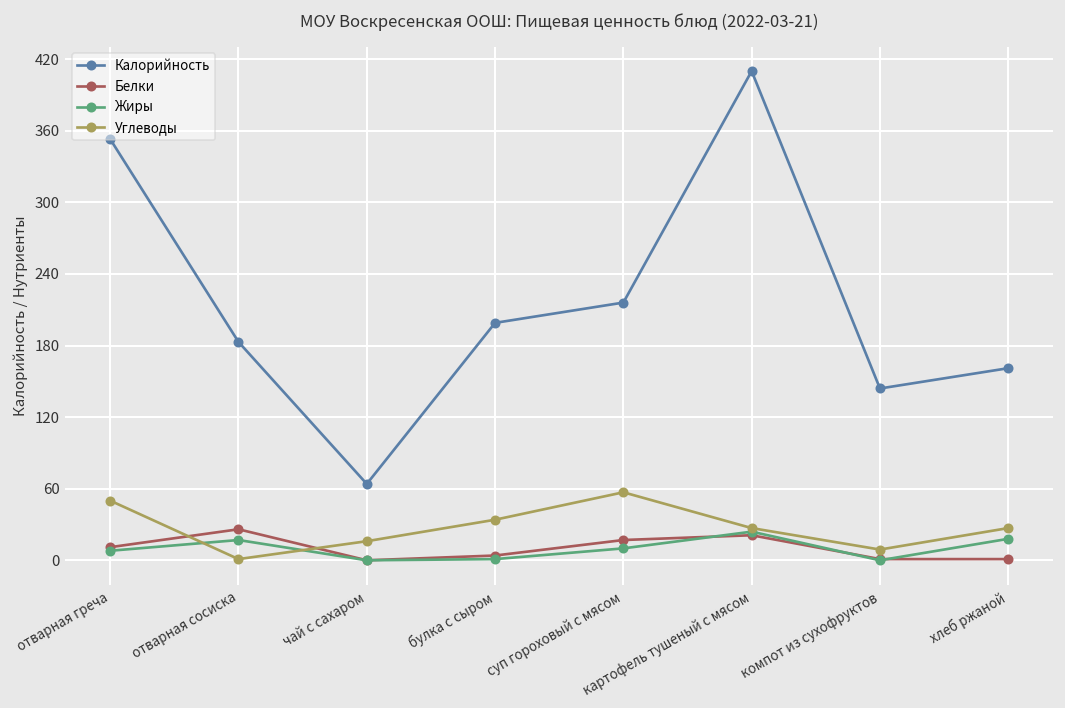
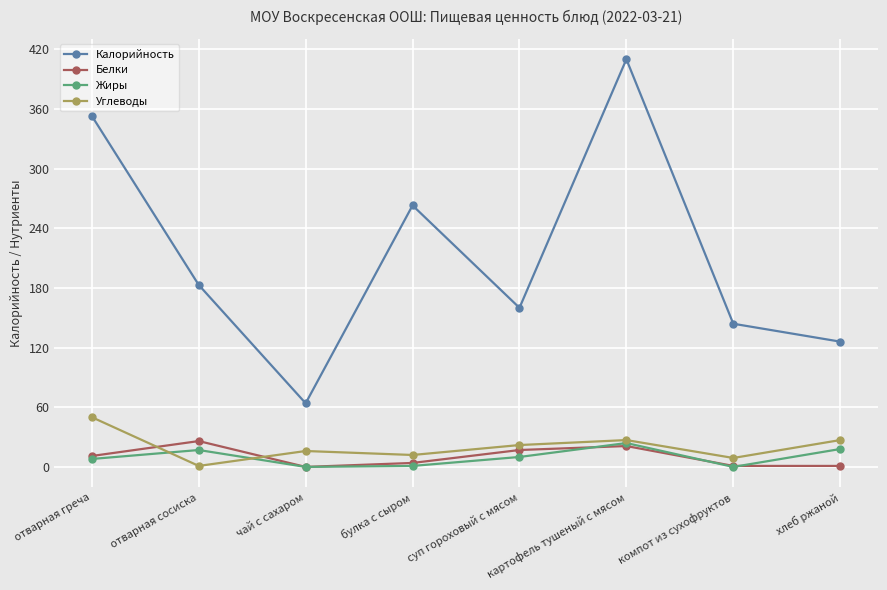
Калорийность, булка с сыром: 200 -> 260
Углеводы, булка с сыром: 30 -> 10
Калорийность, суп гороховый с мясом: 220 -> 160
Углеводы, суп гороховый с мясом: 60 -> 20
Калорийность, хлеб ржаной: 160 -> 130
